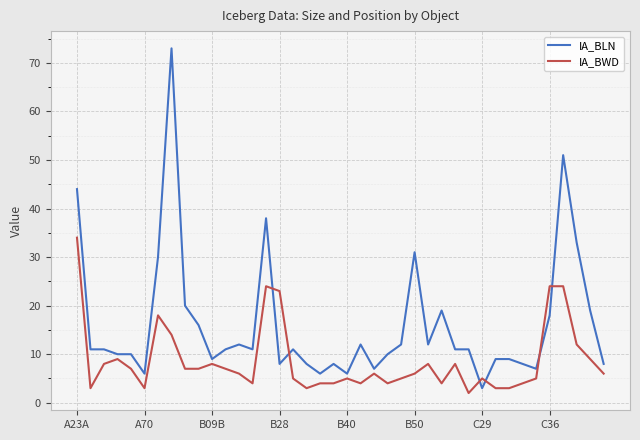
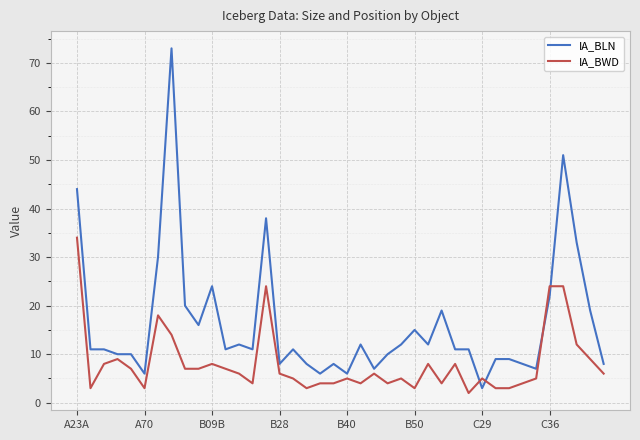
IA_BLN, B09B: 9 -> 24
IA_BWD, B28: 23 -> 6
IA_BLN, B50: 31 -> 15
IA_BWD, B50: 6 -> 3
IA_BLN, C36: 18 -> 22
